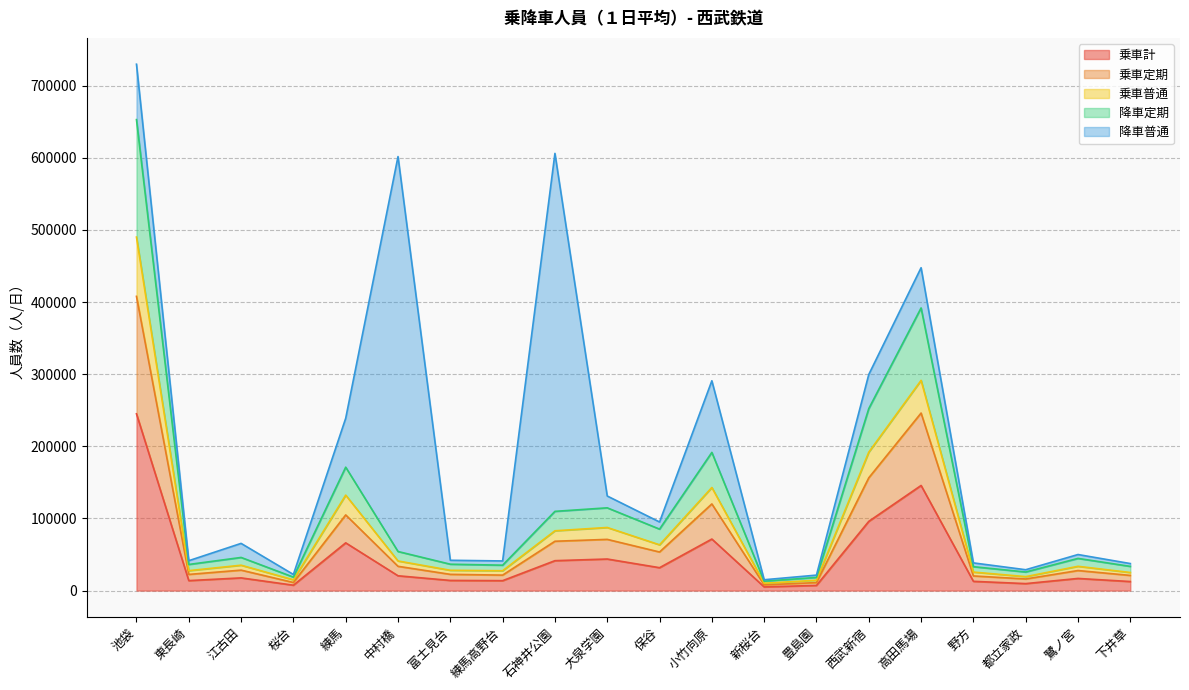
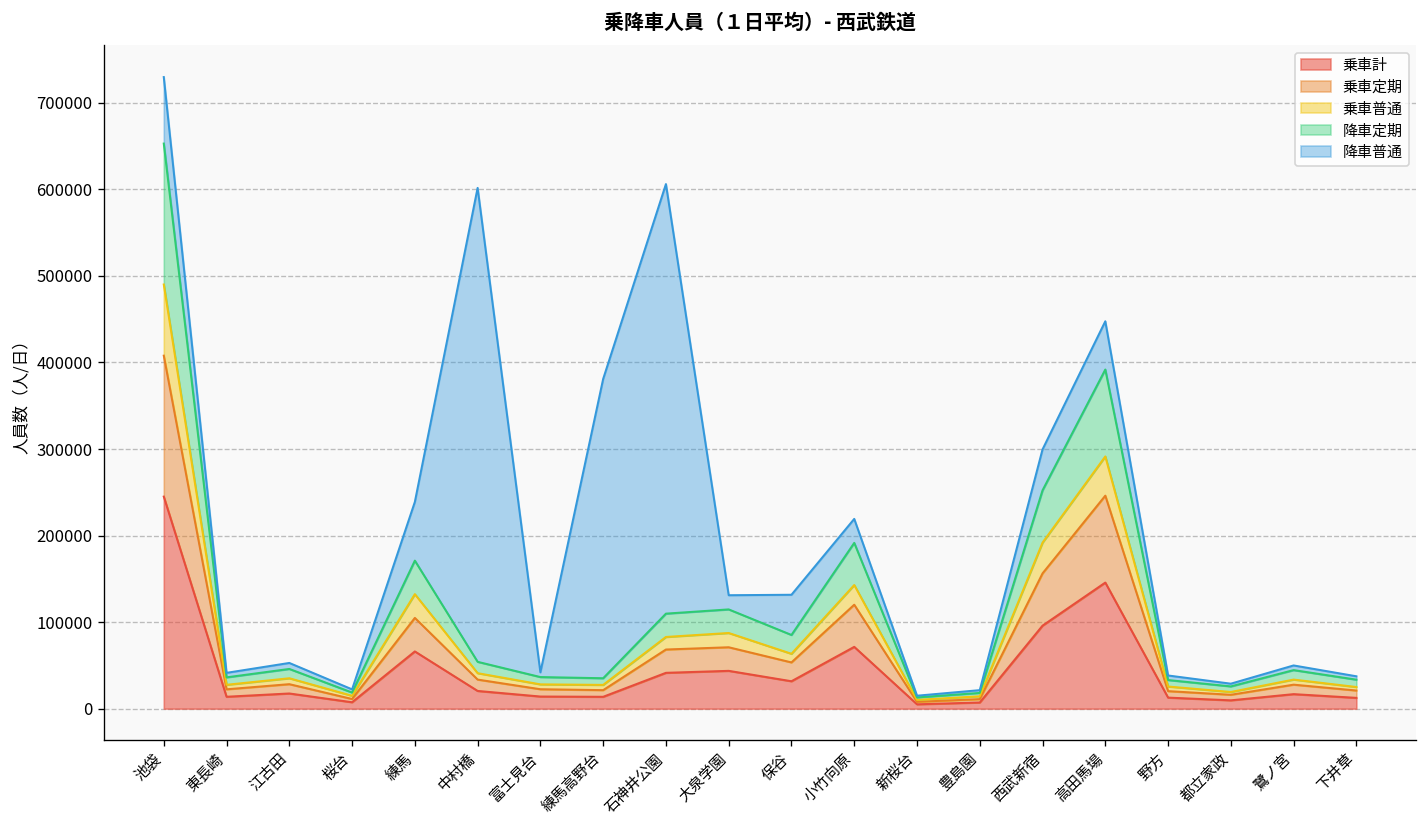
降車普通, 江古田: 20000 -> 10000
降車普通, 練馬高野台: 10000 -> 350000
降車普通, 保谷: 10000 -> 50000
降車普通, 小竹向原: 100000 -> 30000
